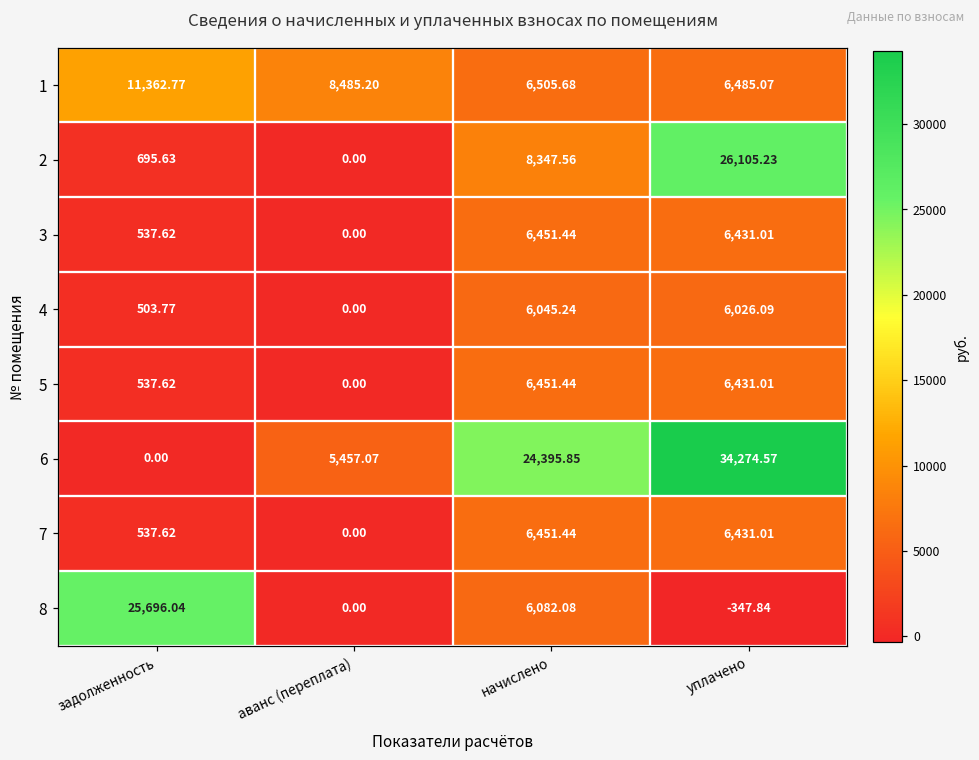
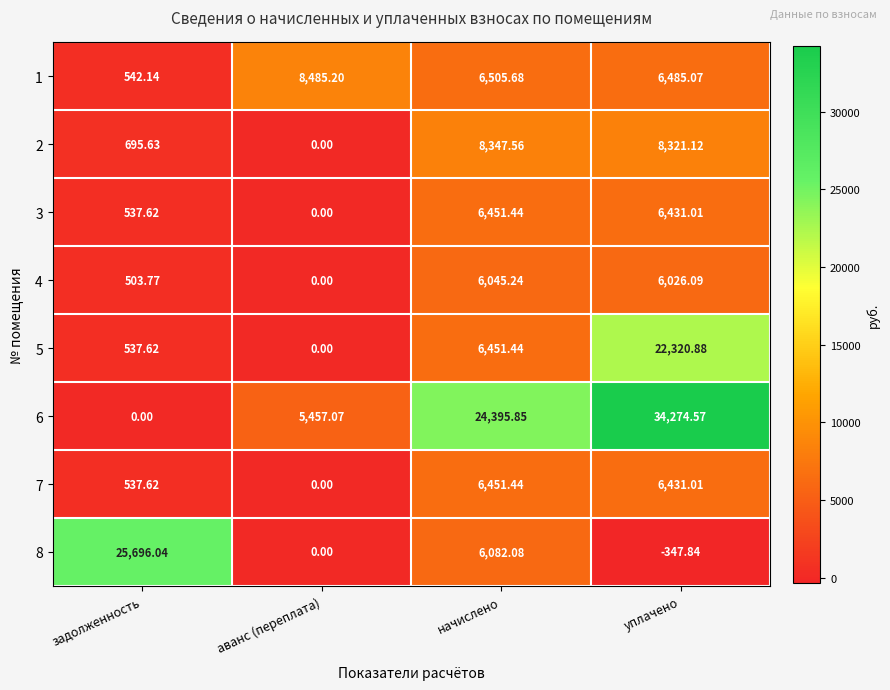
1, задолженность: 11,362.77 -> 542.14
2, уплачено: 26,105.23 -> 8,321.12
5, уплачено: 6,431.01 -> 22,320.88
